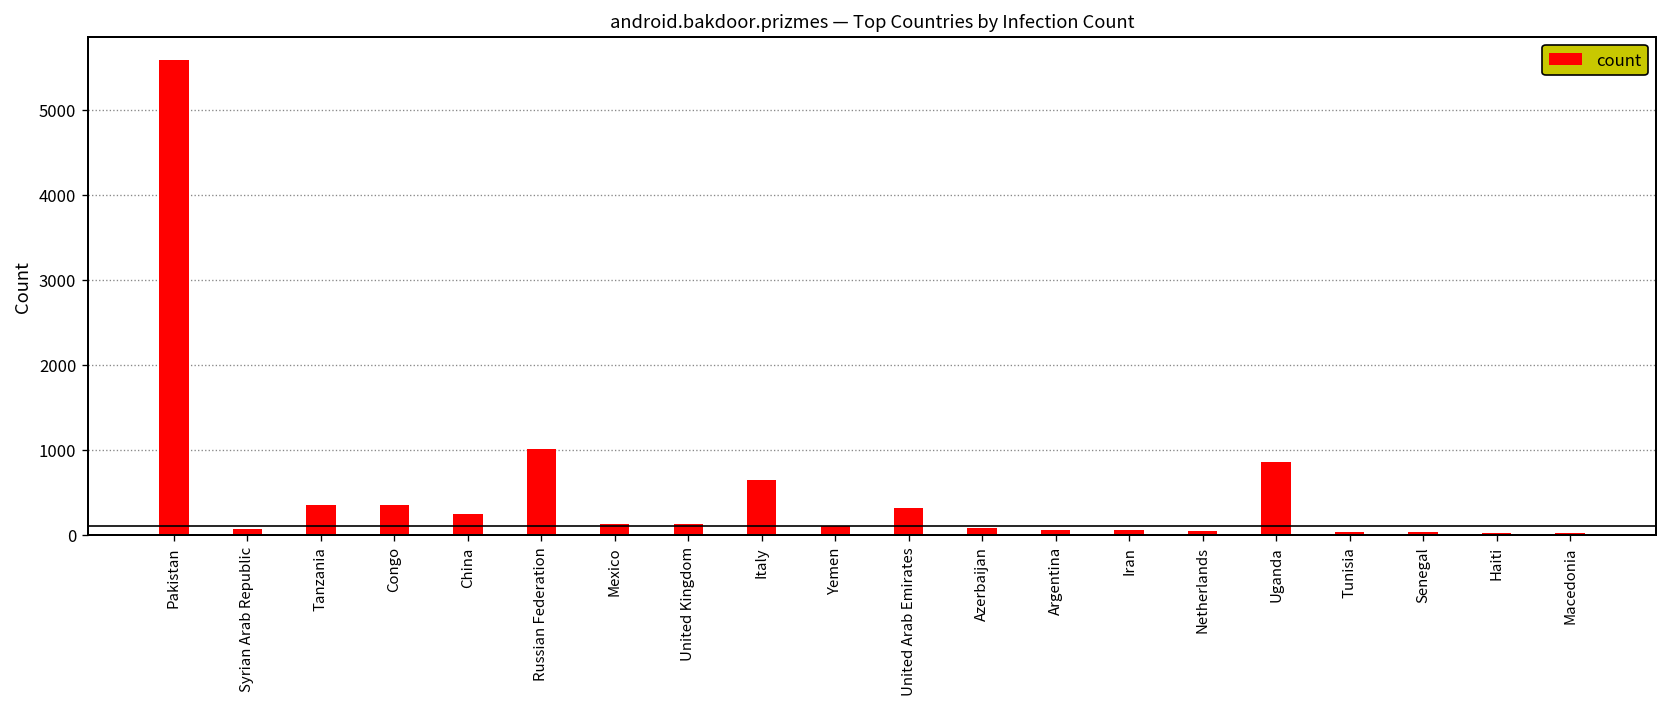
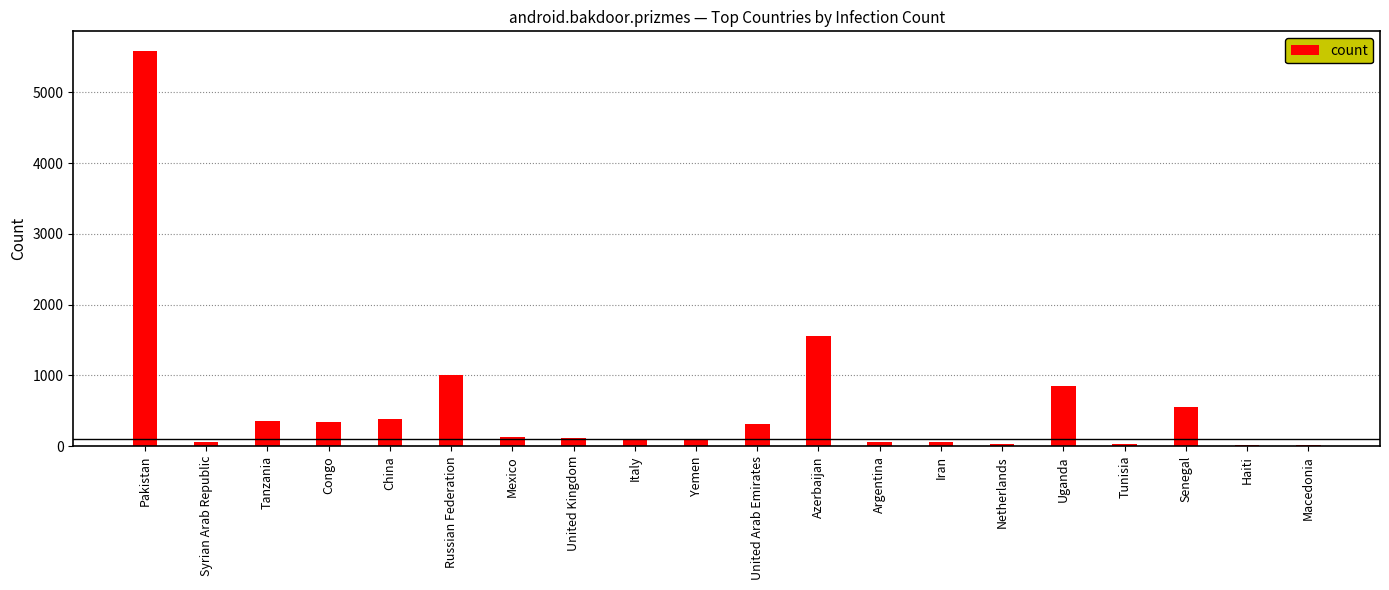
China: 200 -> 400
Italy: 600 -> 100
Azerbaijan: 100 -> 1600
Senegal: 0 -> 600
